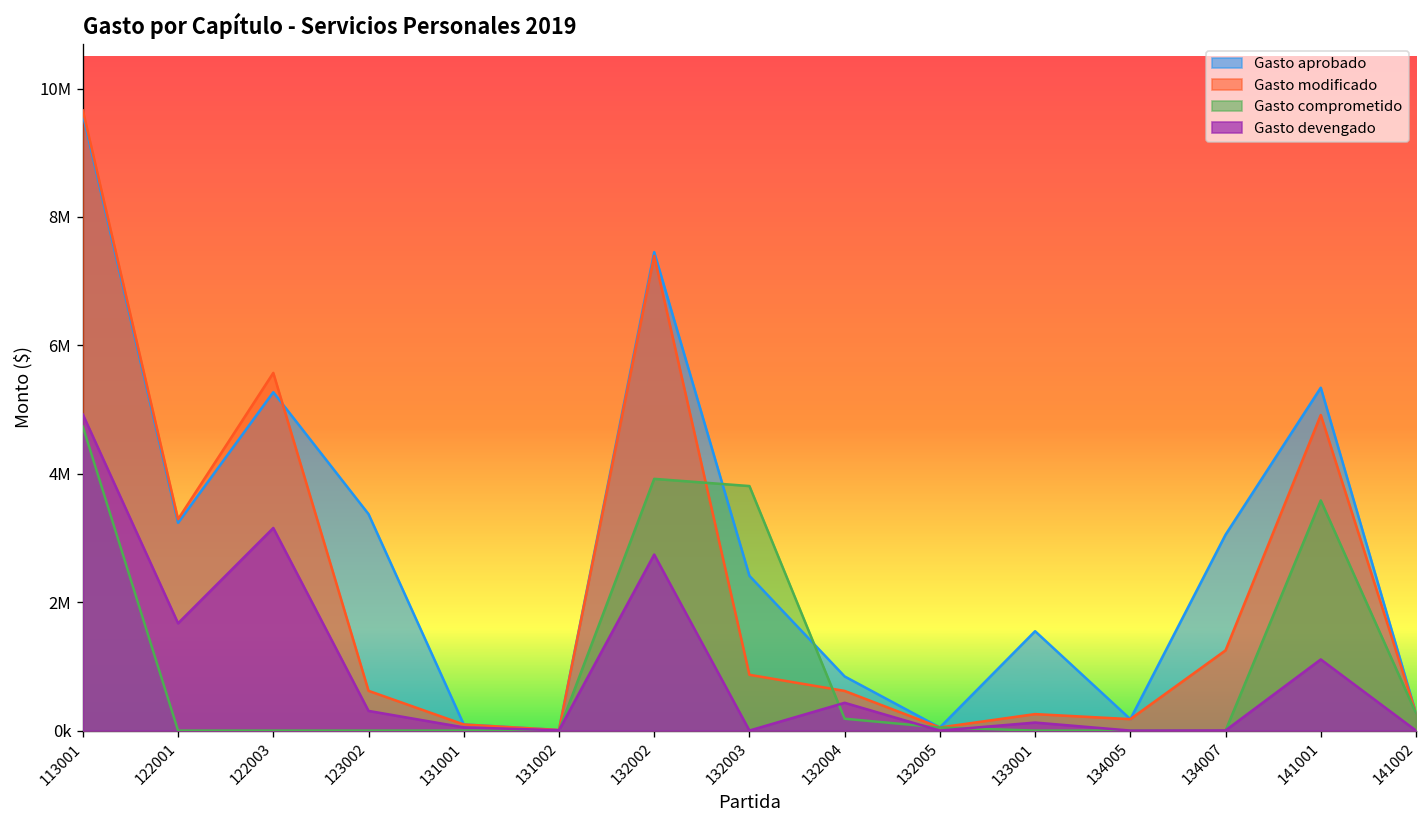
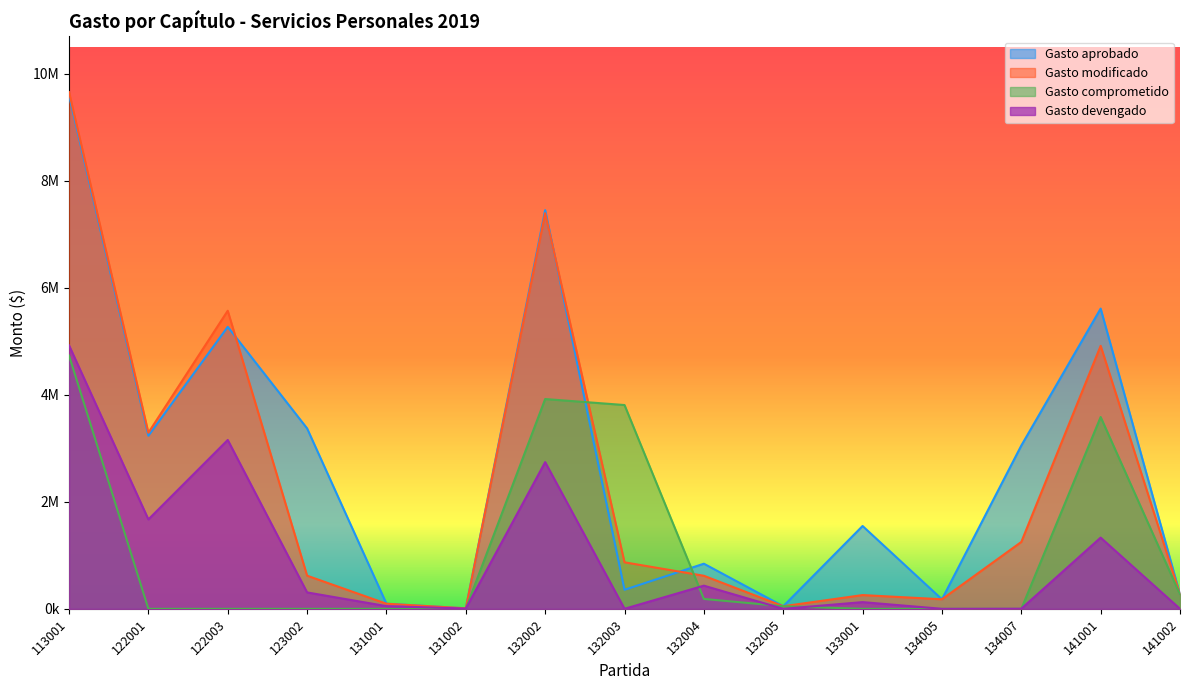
Gasto aprobado, 132003: 2400000 -> 400000
Gasto aprobado, 141001: 5300000 -> 5600000
Gasto devengado, 141001: 1100000 -> 1300000
